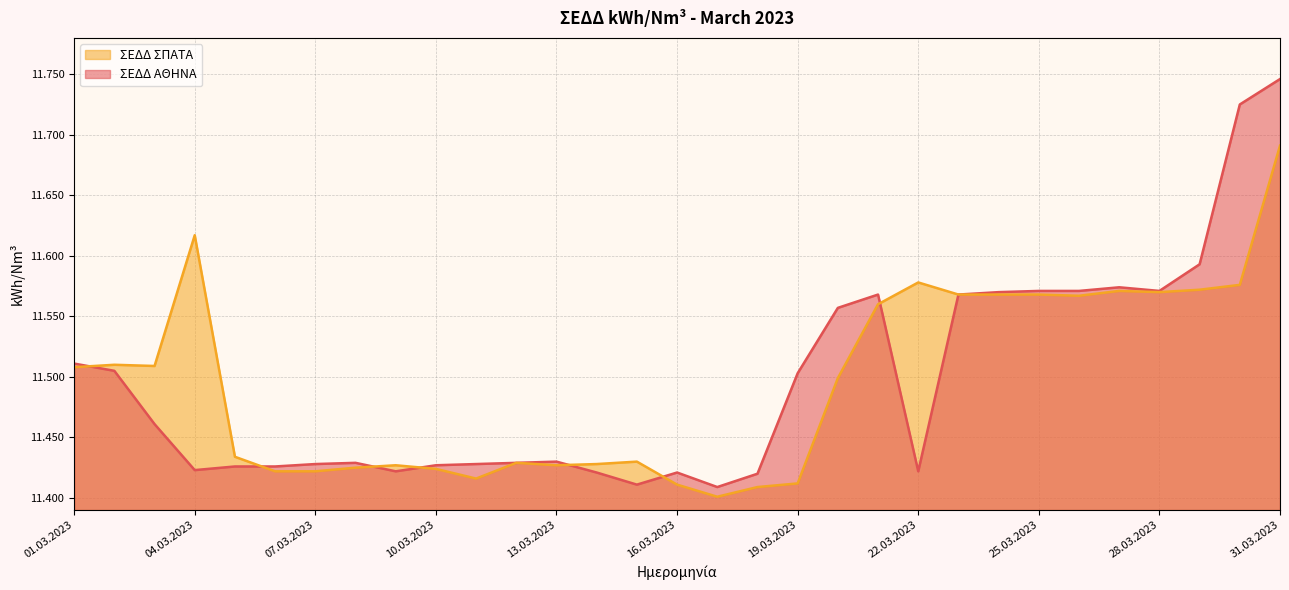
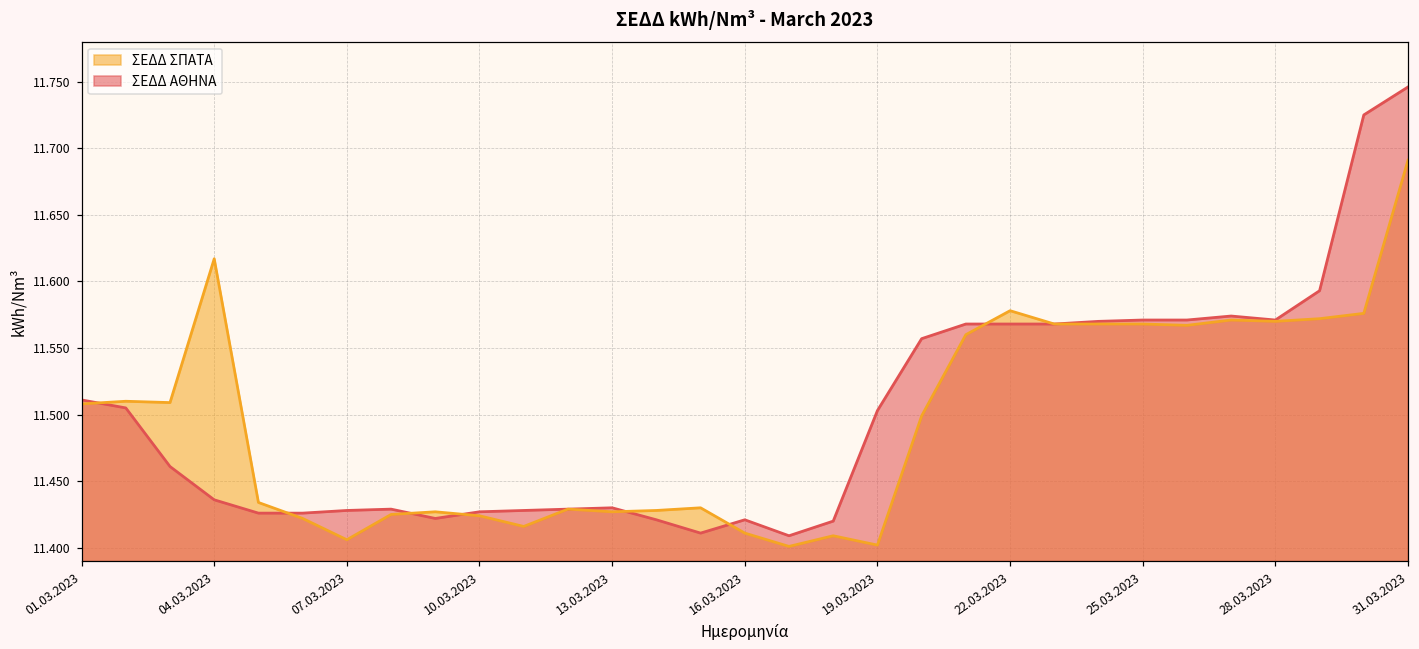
ΣΕΔΔ ΑΘΗΝΑ, 04.03.2023: 11.423 -> 11.436
ΣΕΔΔ ΣΠΑΤΑ, 07.03.2023: 11.422 -> 11.406
ΣΕΔΔ ΣΠΑΤΑ, 19.03.2023: 11.412 -> 11.402
ΣΕΔΔ ΑΘΗΝΑ, 22.03.2023: 11.422 -> 11.568
